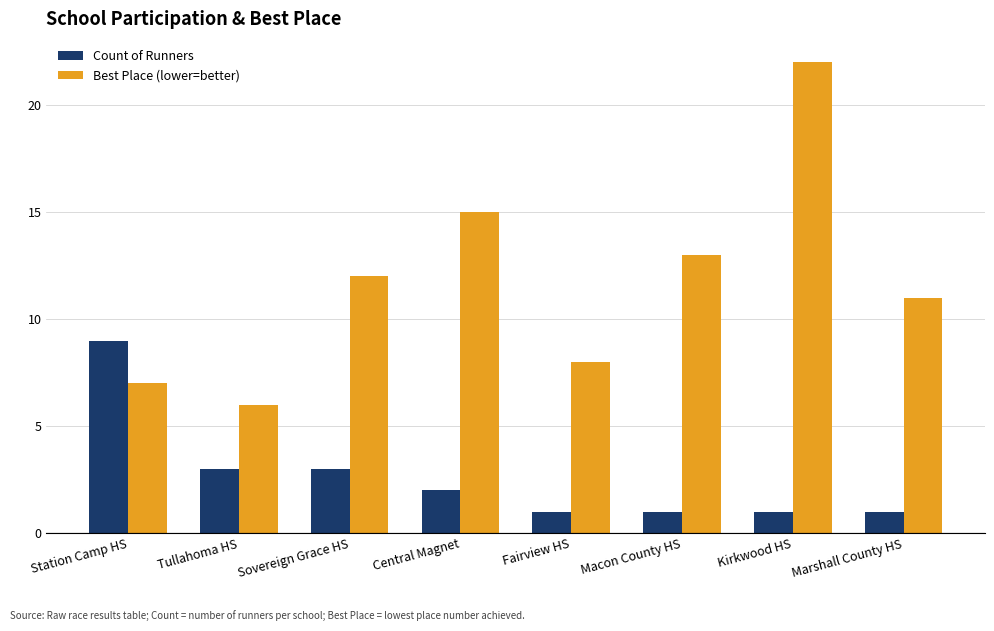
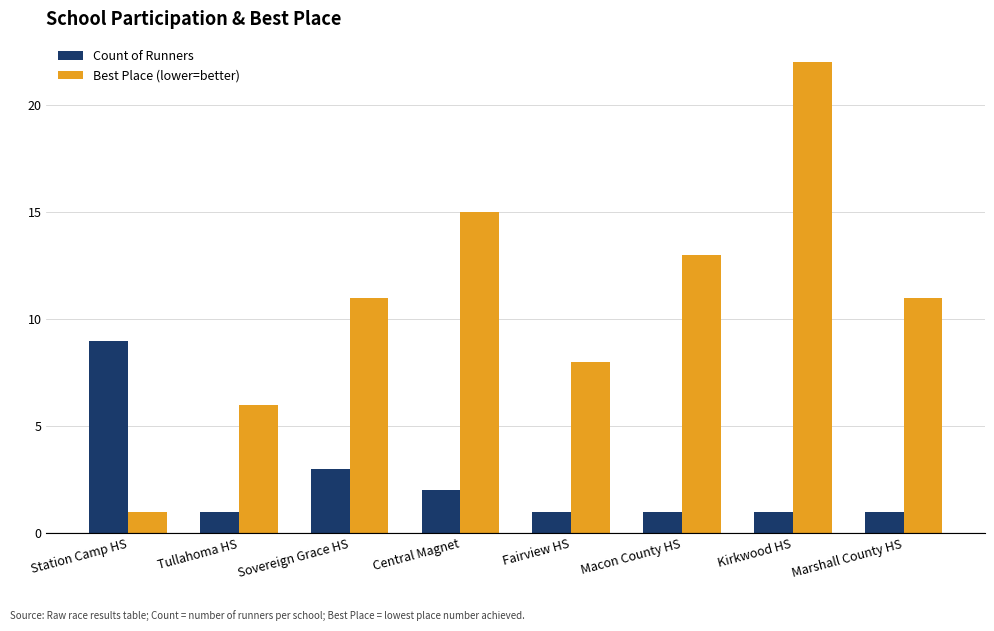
Best Place (lower=better), Station Camp HS: 7 -> 1
Count of Runners, Tullahoma HS: 3 -> 1
Best Place (lower=better), Sovereign Grace HS: 12 -> 11
